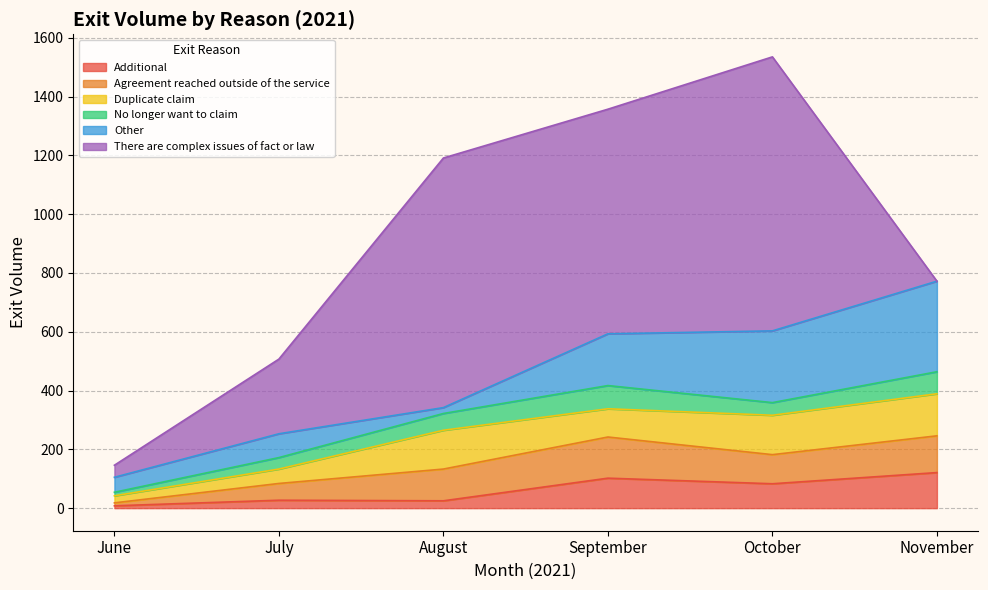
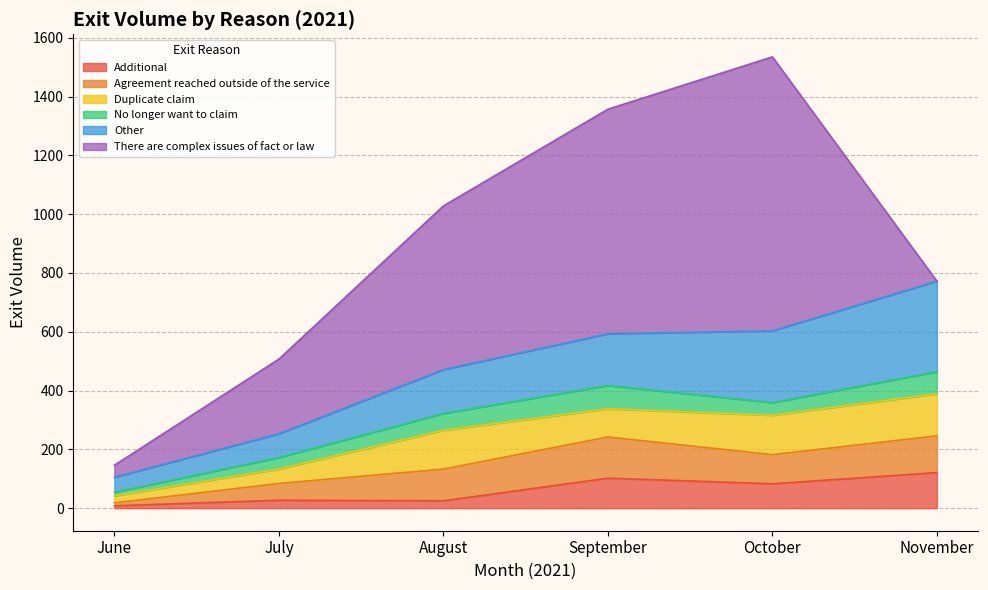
Other, August: 20 -> 150
There are complex issues of fact or law, August: 850 -> 560
